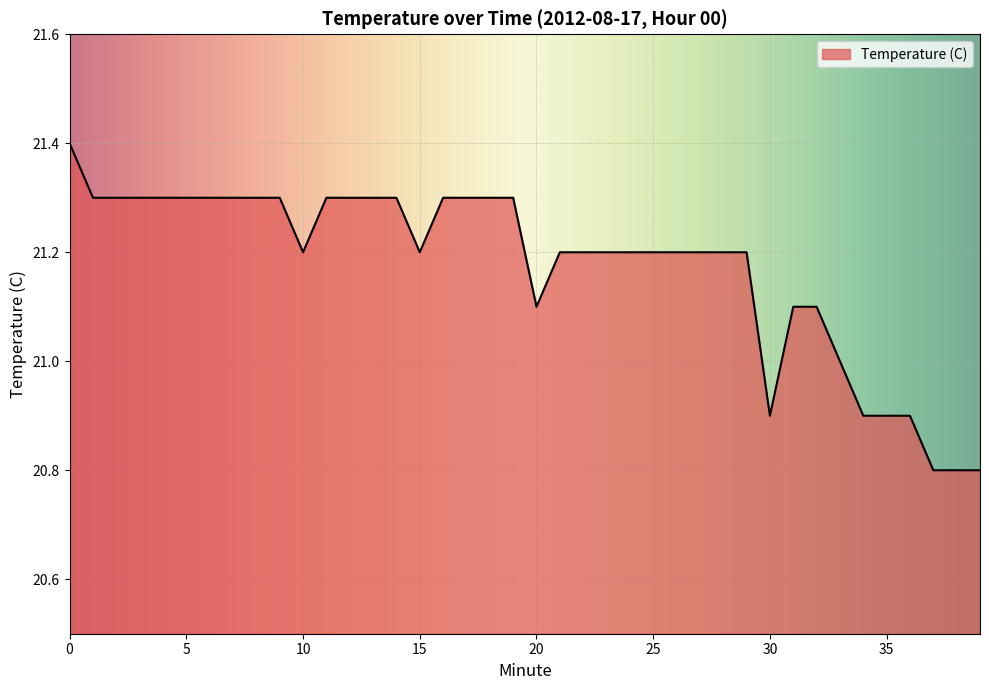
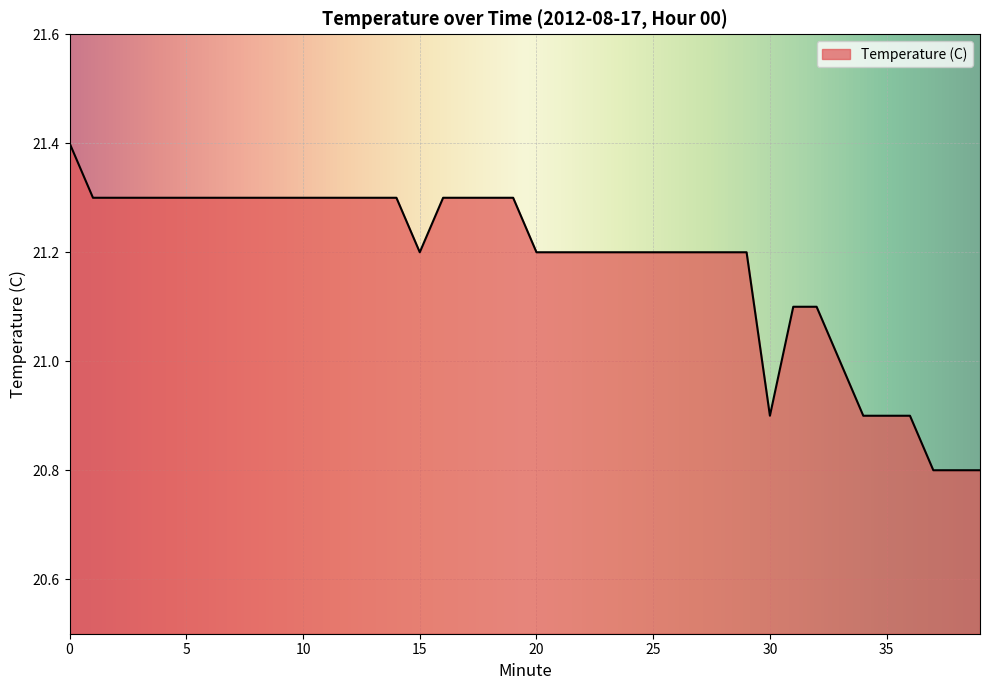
10: 21.2 -> 21.3
20: 21.1 -> 21.2
